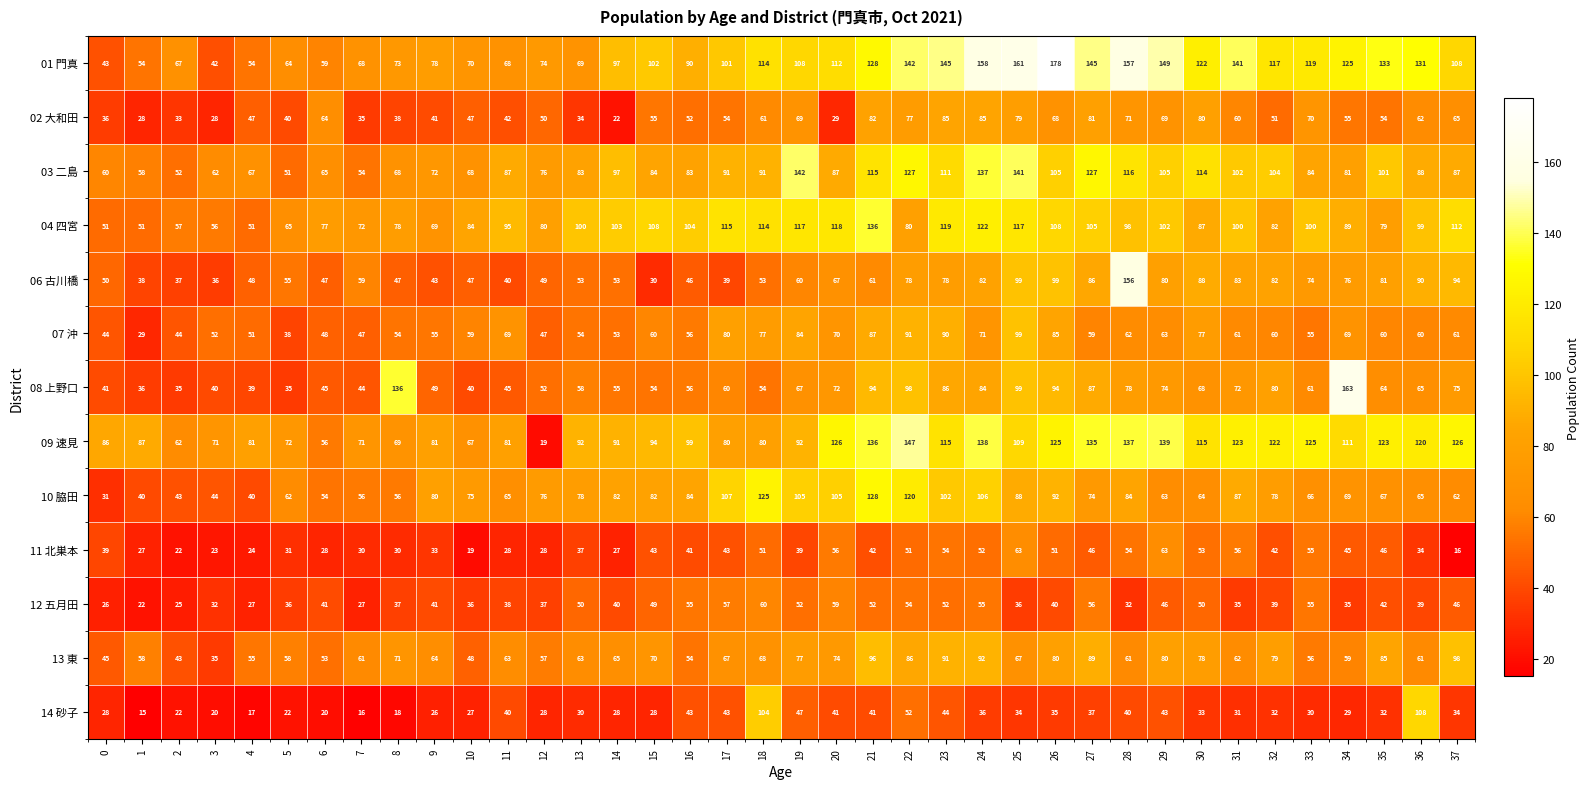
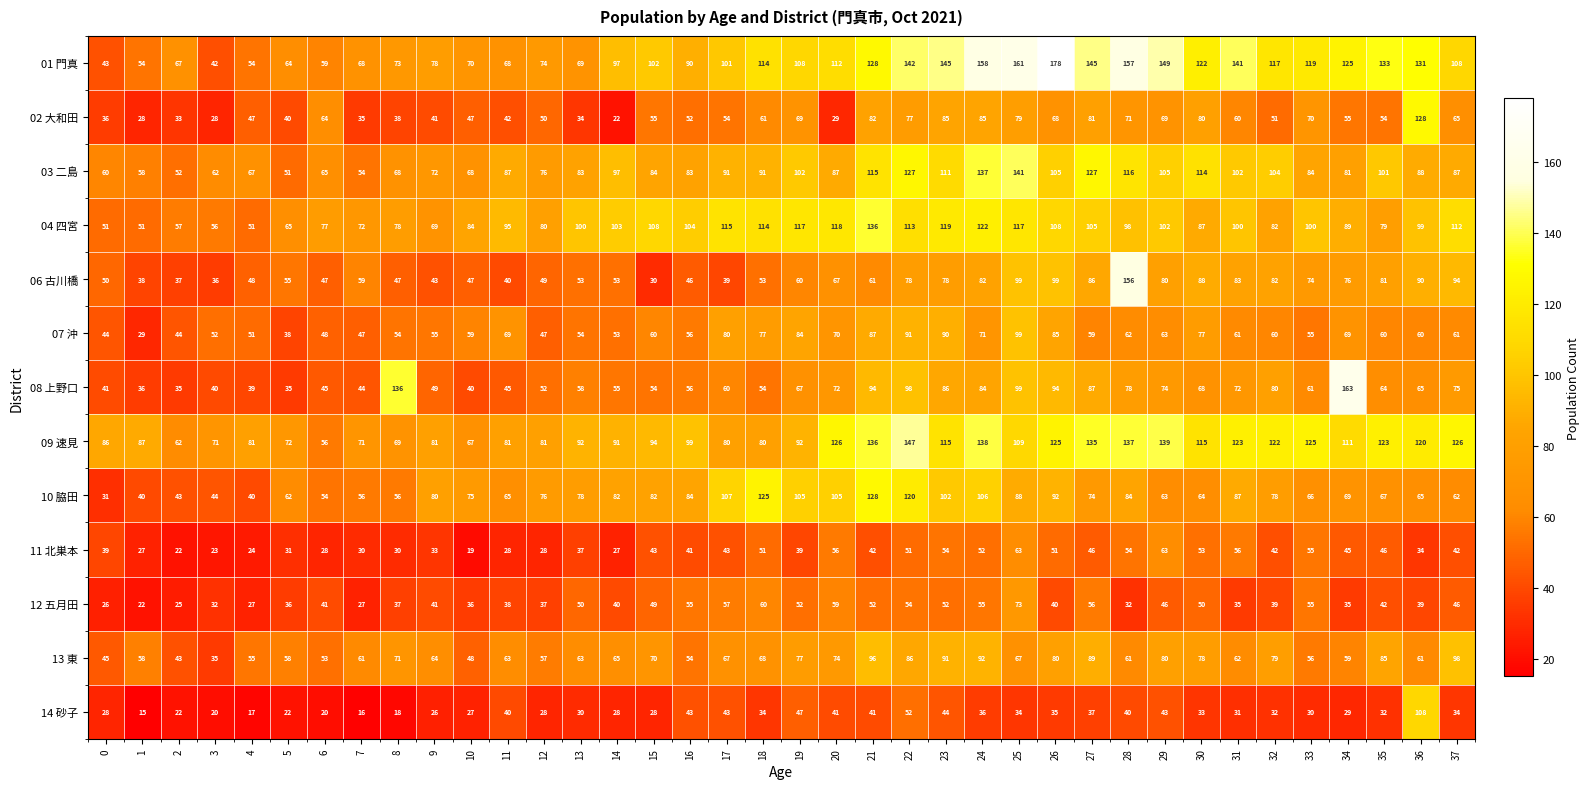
02 大和田, 36: 62 -> 128
03 二島, 19: 142 -> 102
04 四宮, 22: 80 -> 113
09 速見, 12: 19 -> 81
11 北巣本, 37: 16 -> 42
12 五月田, 25: 36 -> 73
14 砂子, 18: 104 -> 34
